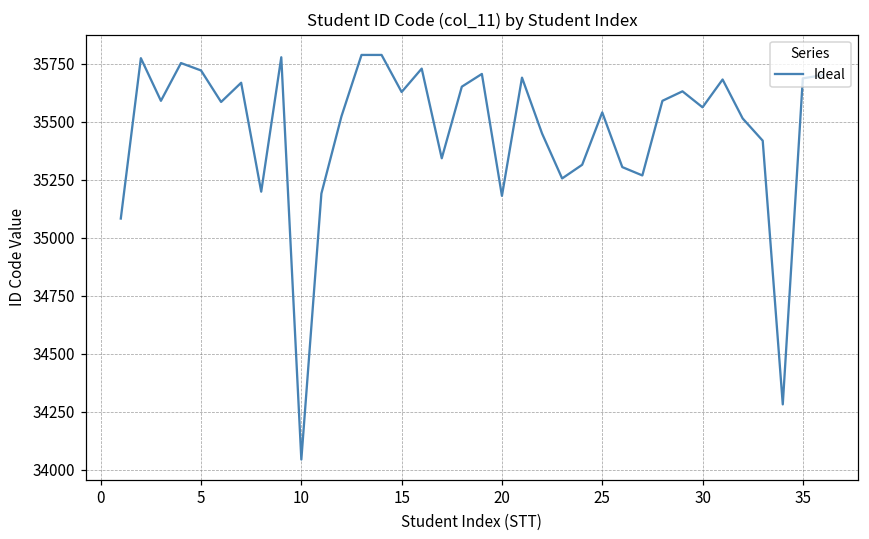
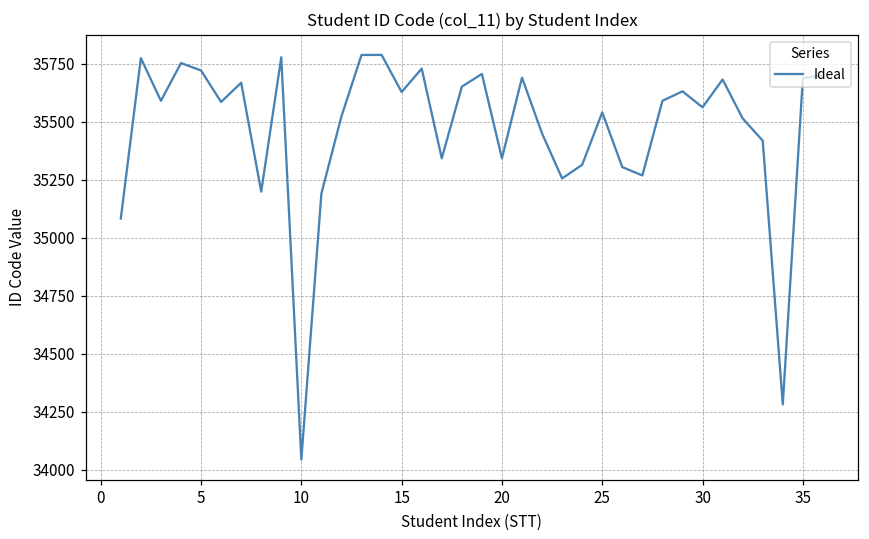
20: 35180 -> 35340
